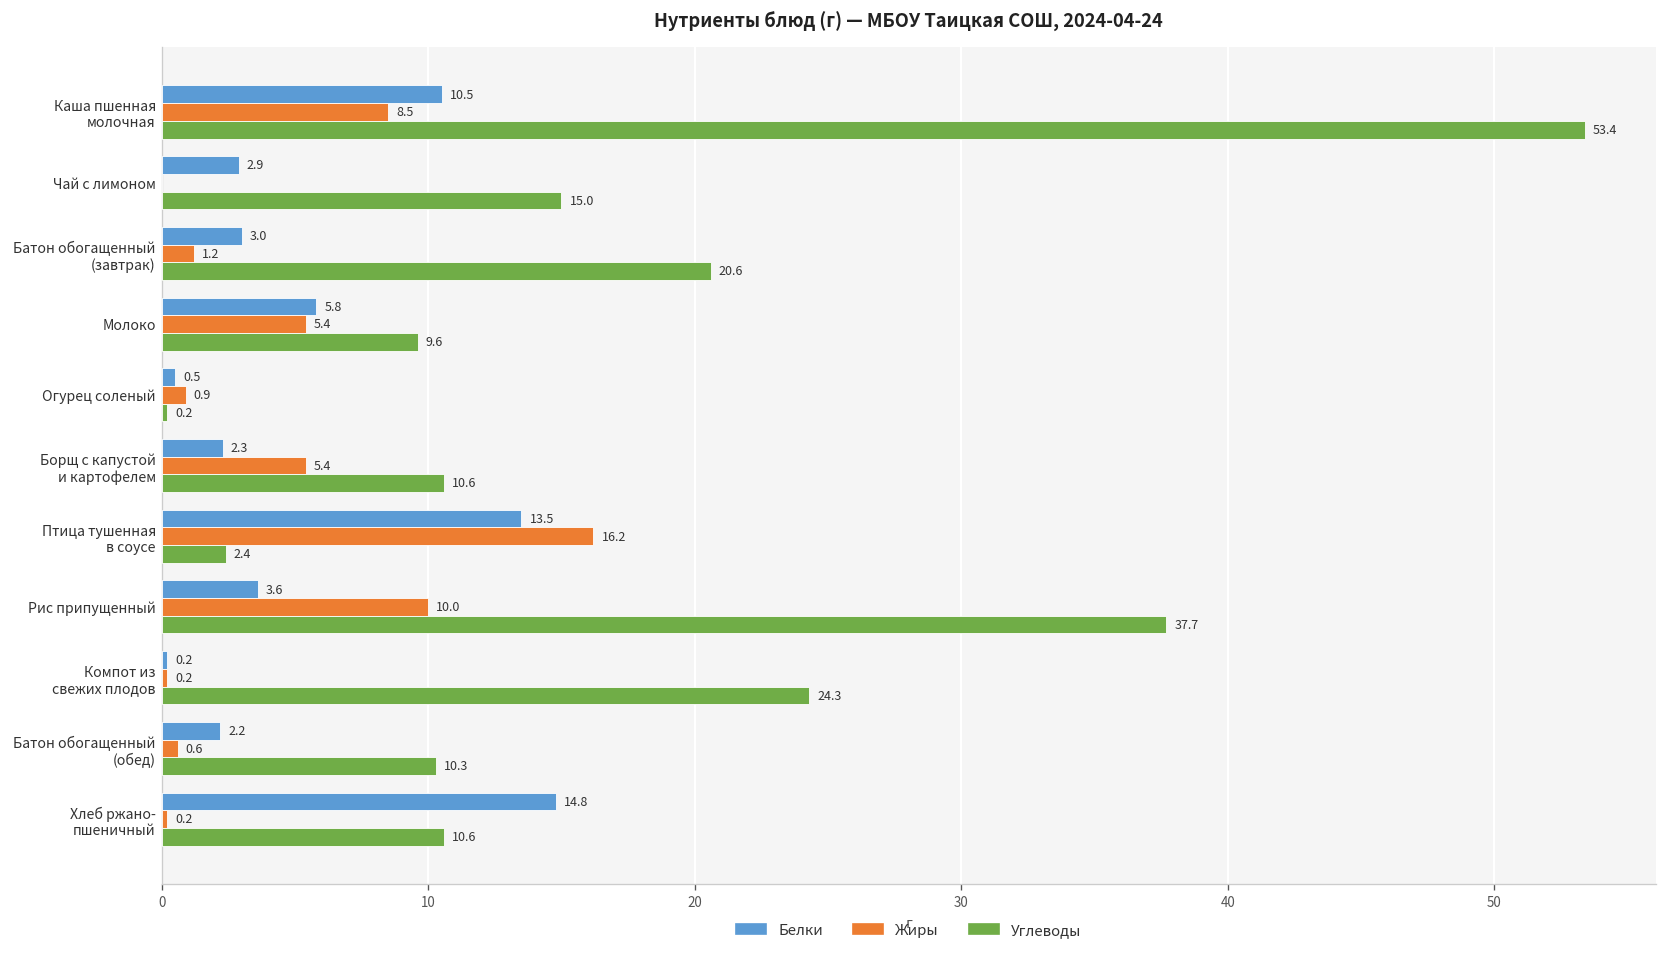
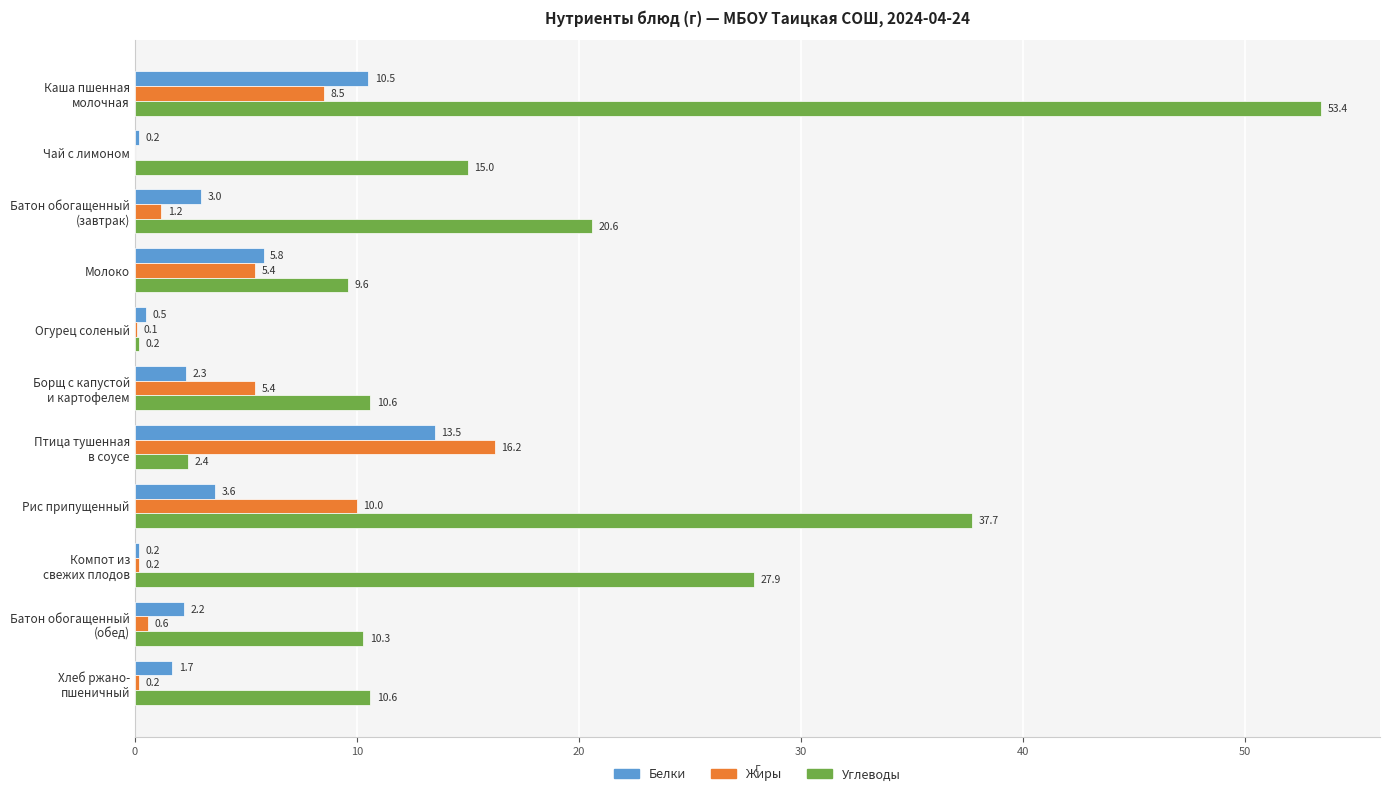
Белки, Чай с лимоном: 2.9 -> 0.2
Жиры, Огурец соленый: 0.9 -> 0.1
Углеводы, Компот из свежих плодов: 24.3 -> 27.9
Белки, Хлеб ржано- пшеничный: 14.8 -> 1.7
